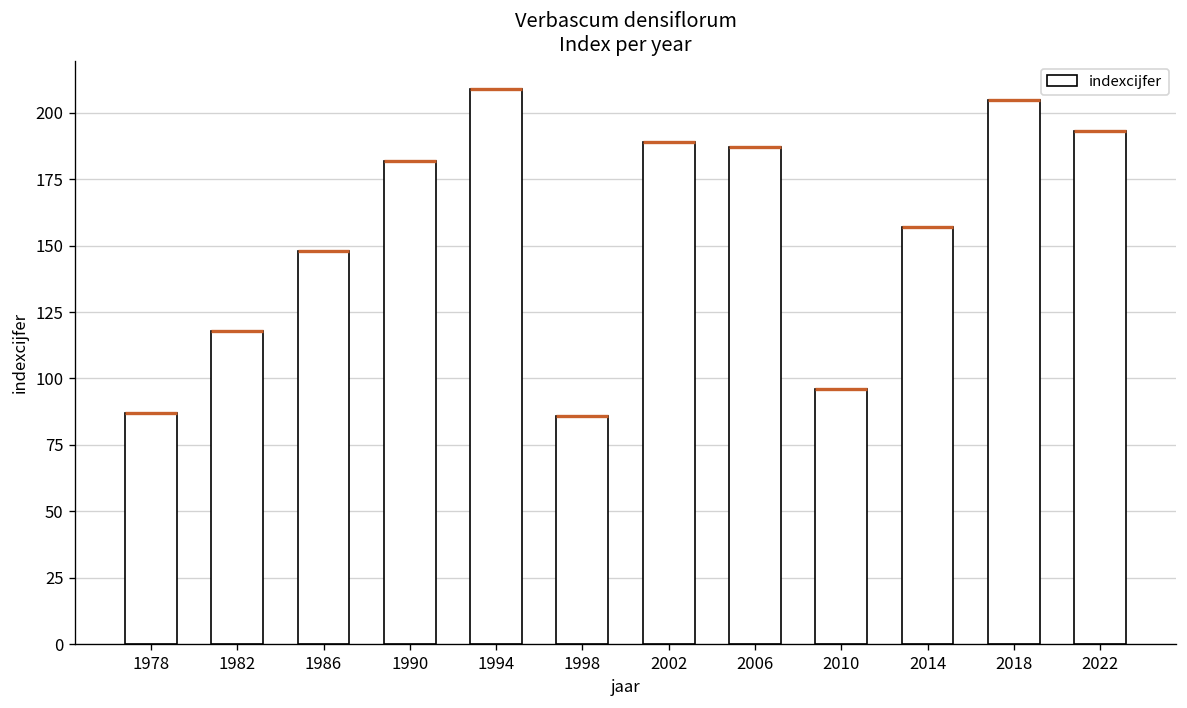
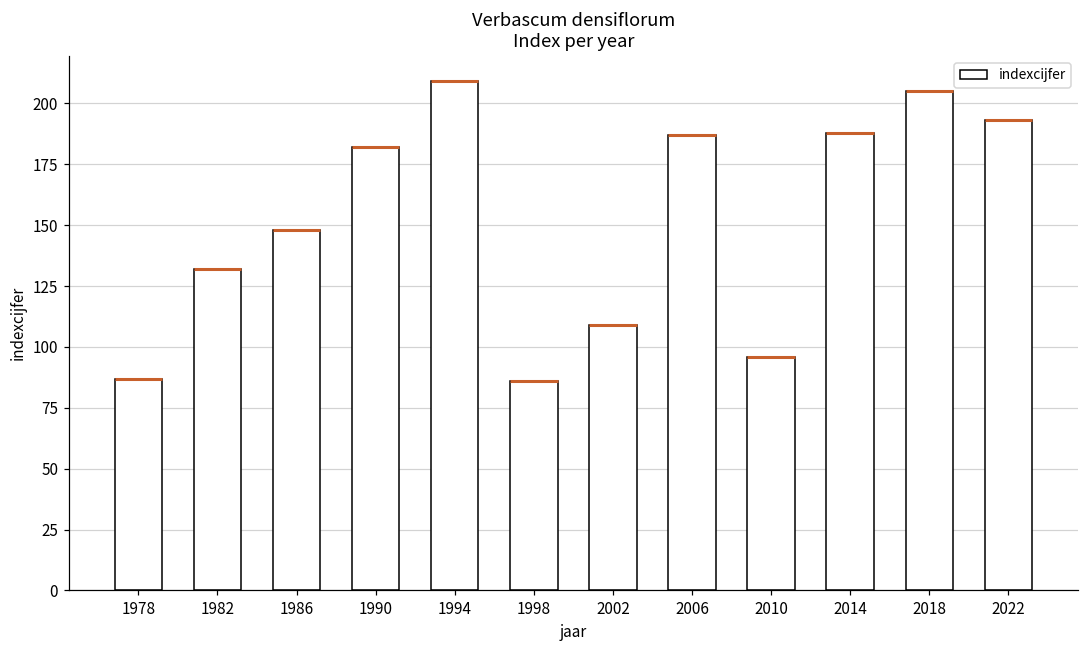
1982: 118 -> 132
2002: 189 -> 109
2014: 157 -> 188
